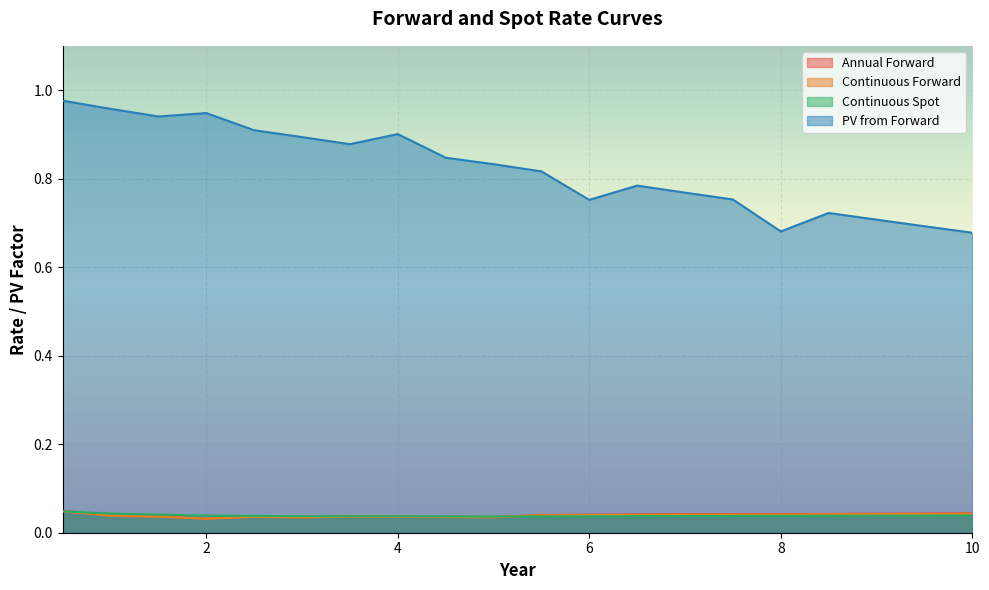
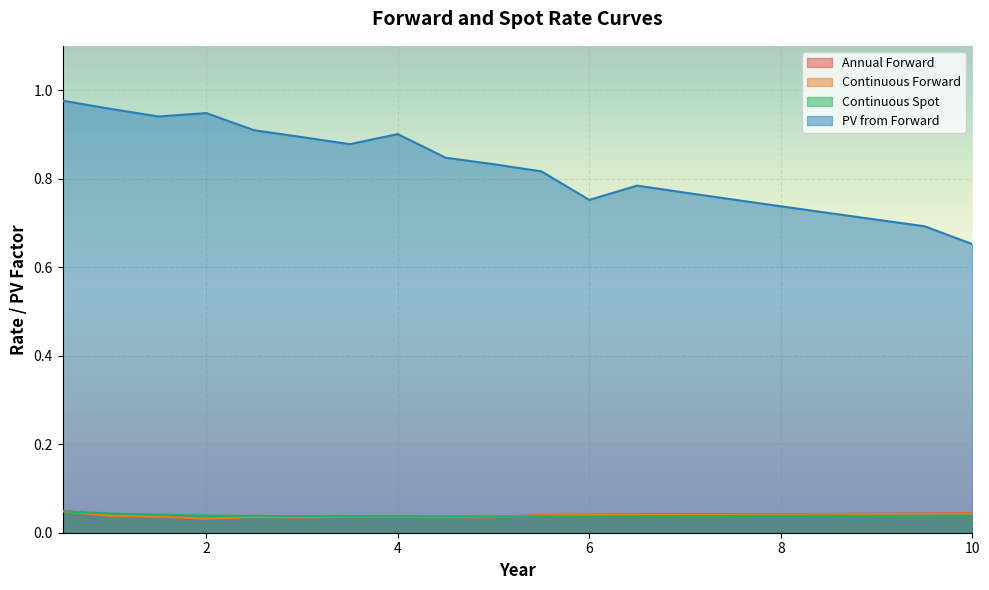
PV from Forward, 8: 0.68 -> 0.74
PV from Forward, 10: 0.68 -> 0.65
